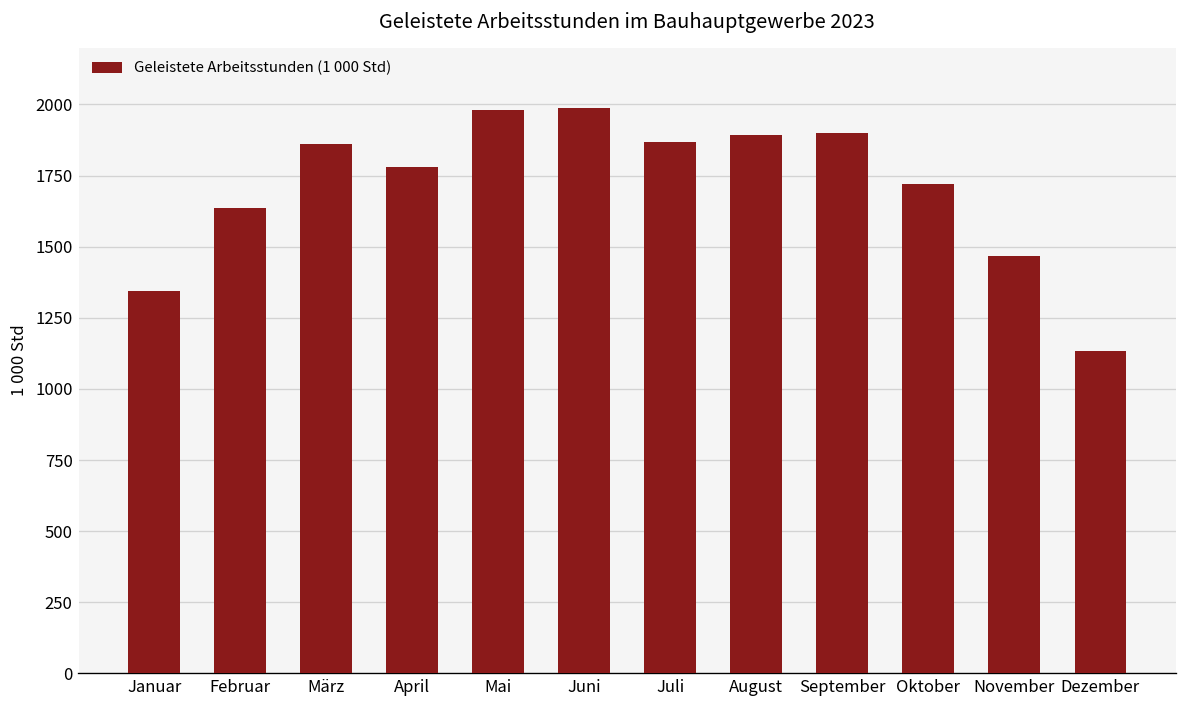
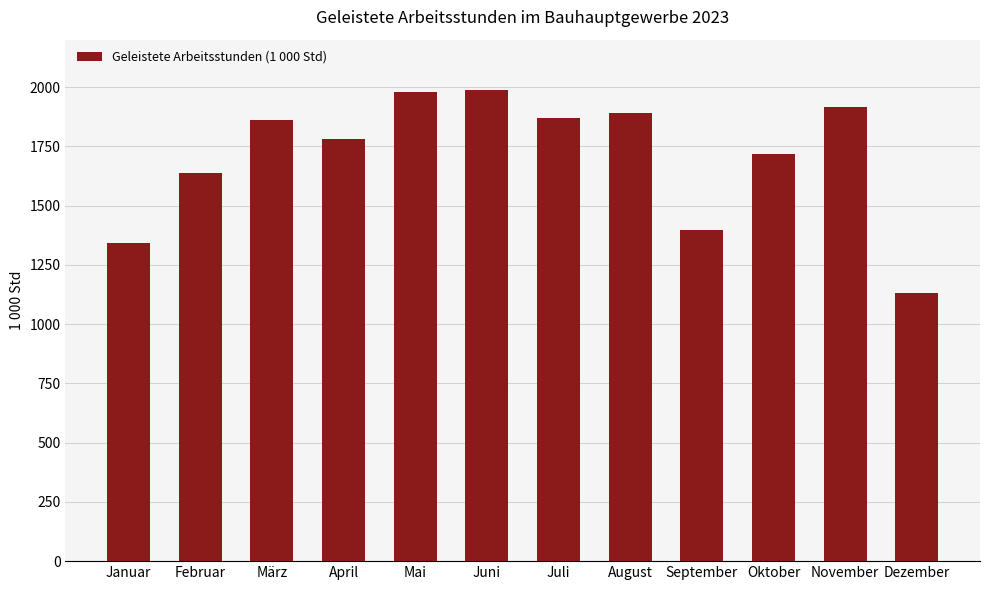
September: 1900 -> 1400
November: 1470 -> 1920
